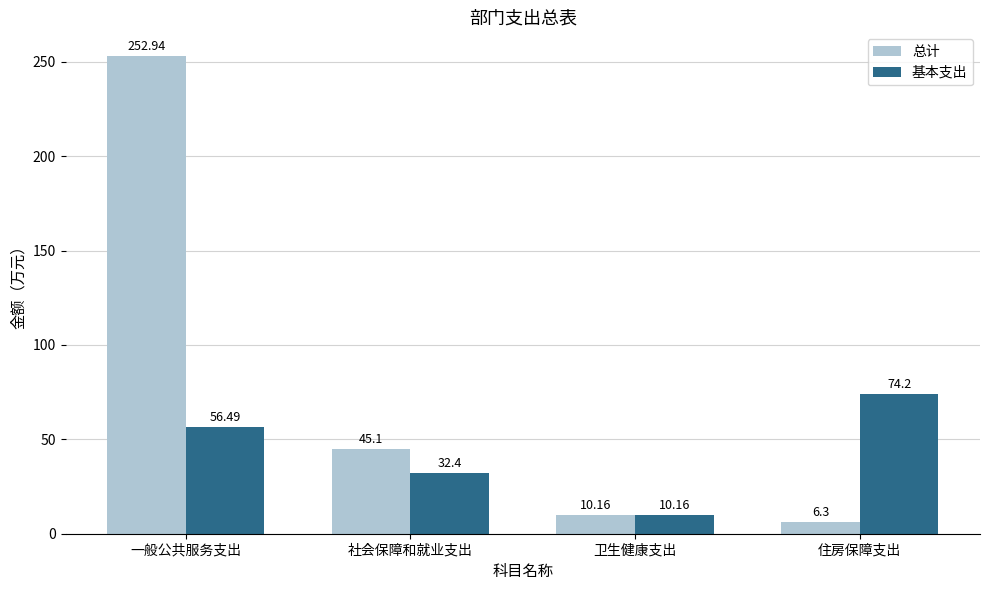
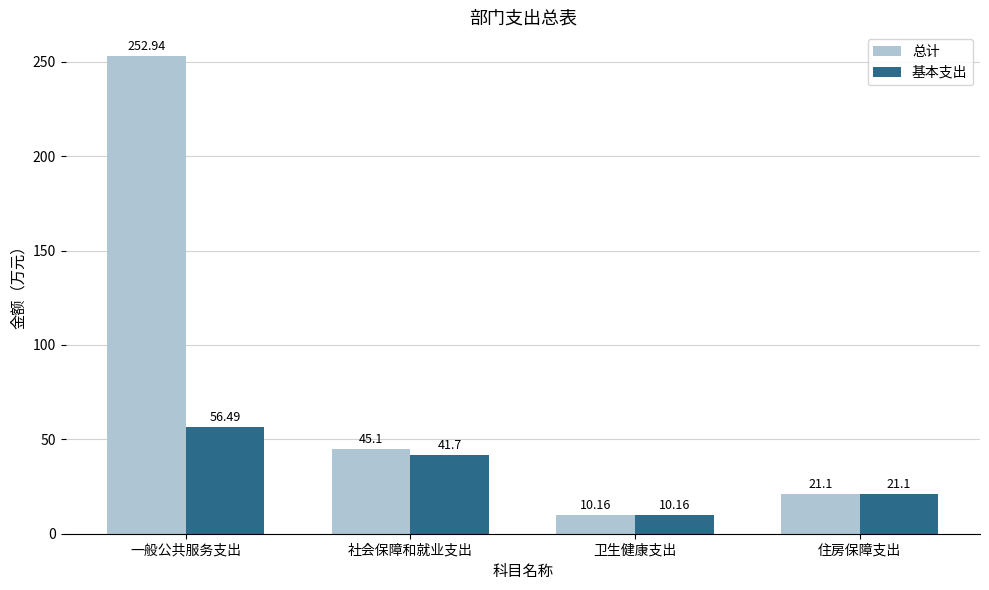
基本支出, 社会保障和就业支出: 32.4 -> 41.7
总计, 住房保障支出: 6.3 -> 21.1
基本支出, 住房保障支出: 74.2 -> 21.1
